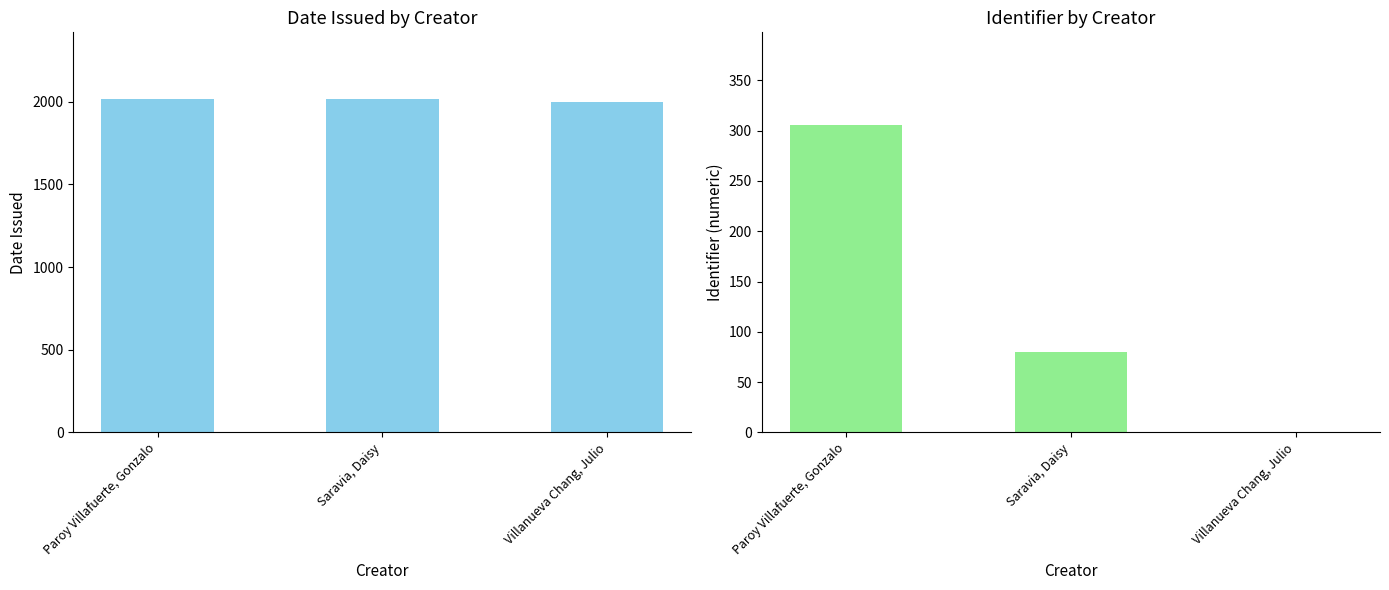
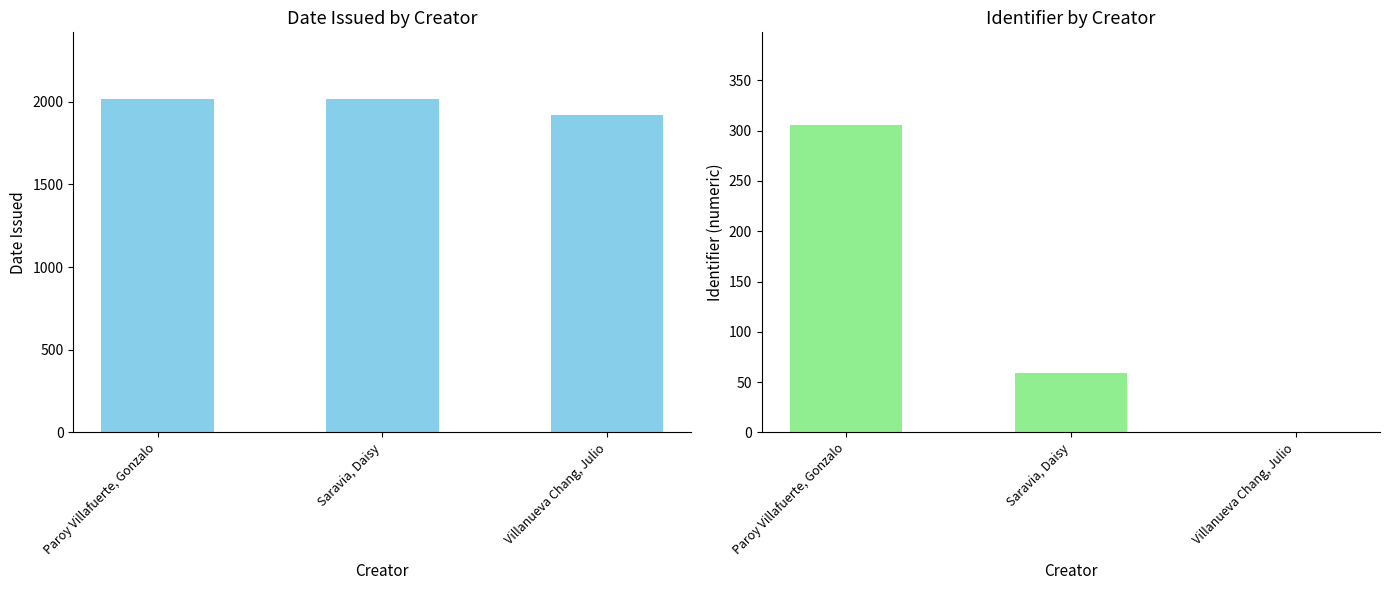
Date Issued by Creator, Villanueva Chang, Julio: 2000 -> 1920
Identifier by Creator, Saravia, Daisy: 80 -> 59
